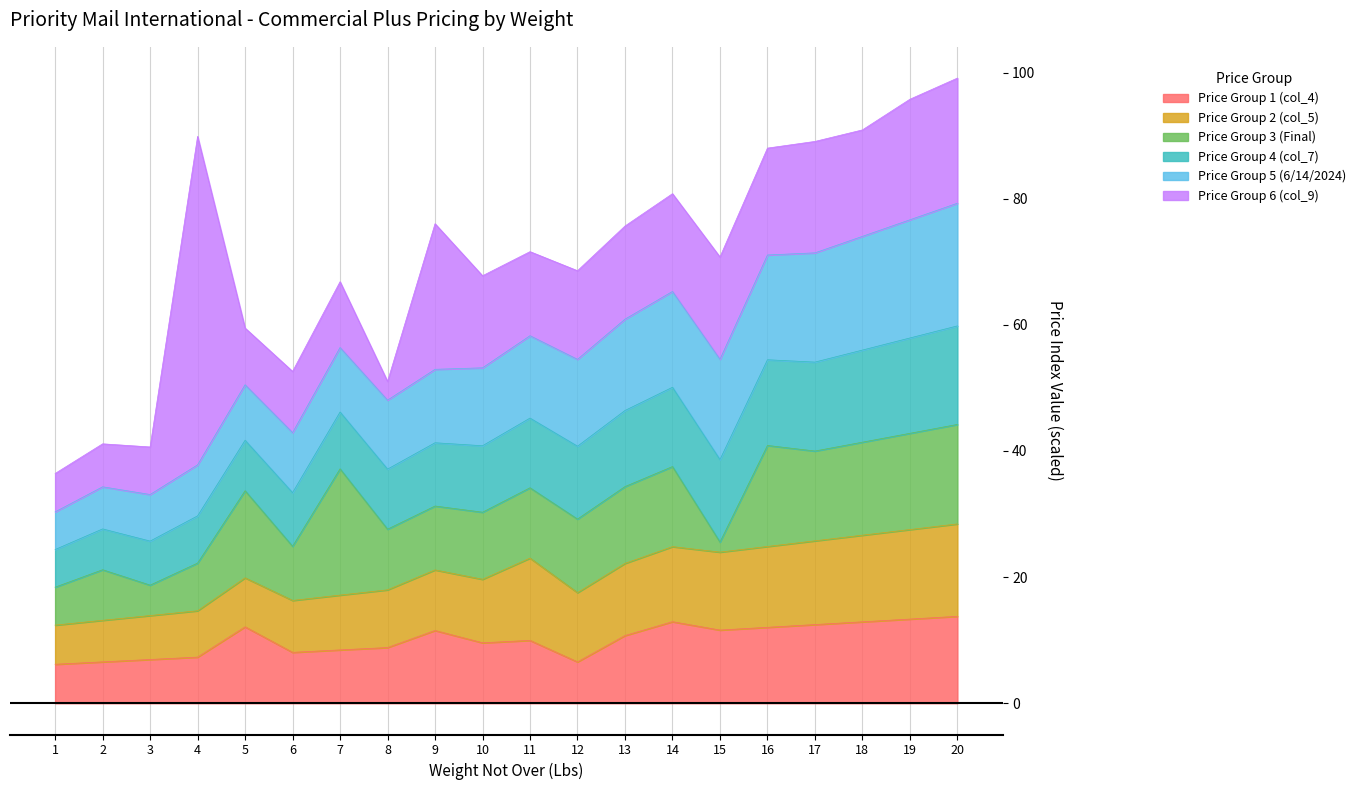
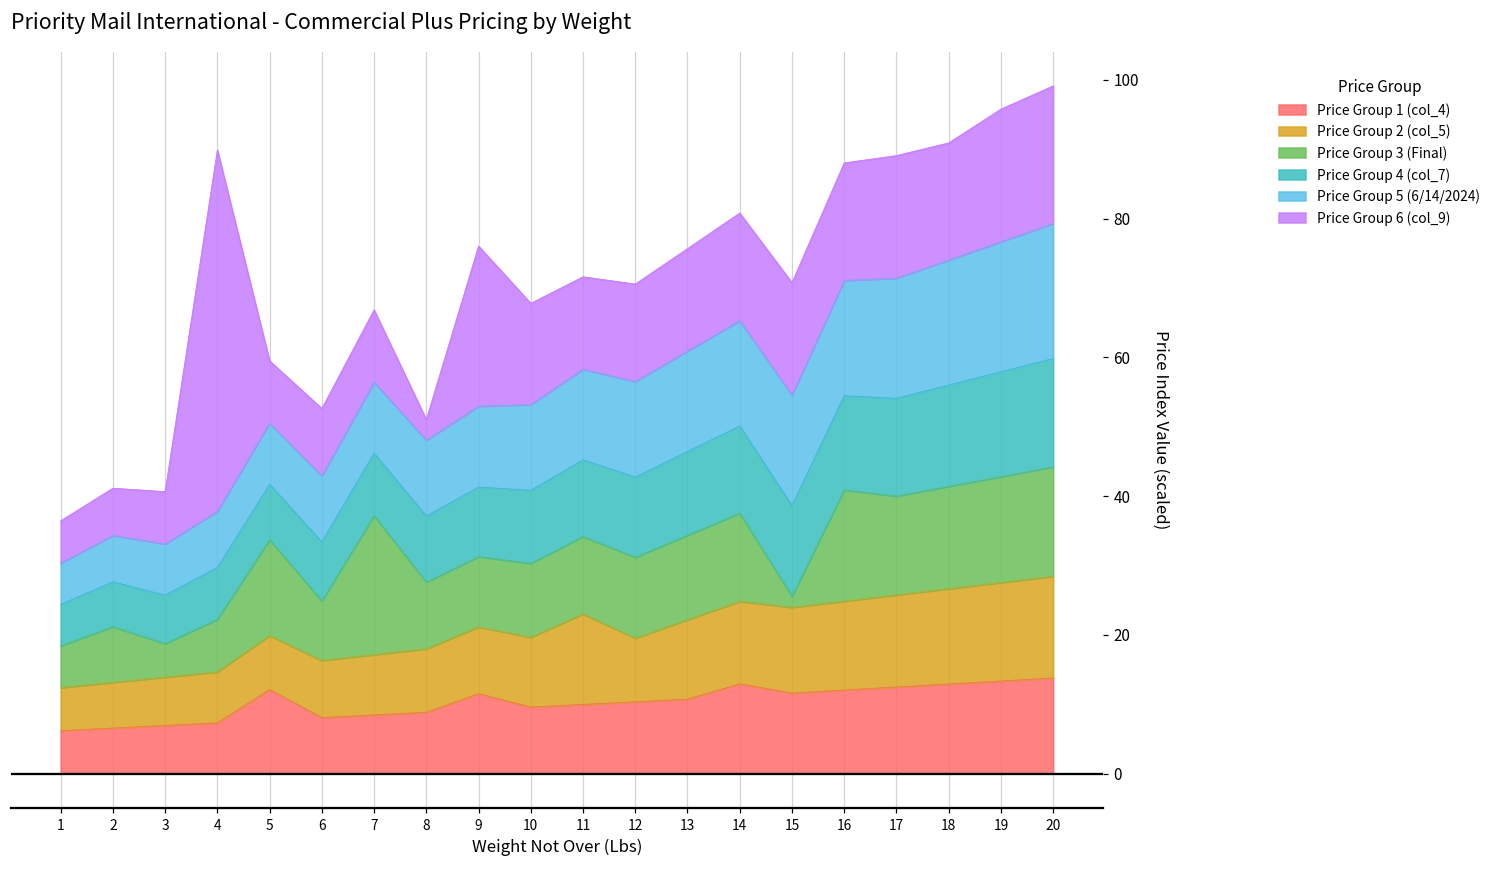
Price Group 1 (col_4), 12: 7 -> 10
Price Group 2 (col_5), 12: 11 -> 9
